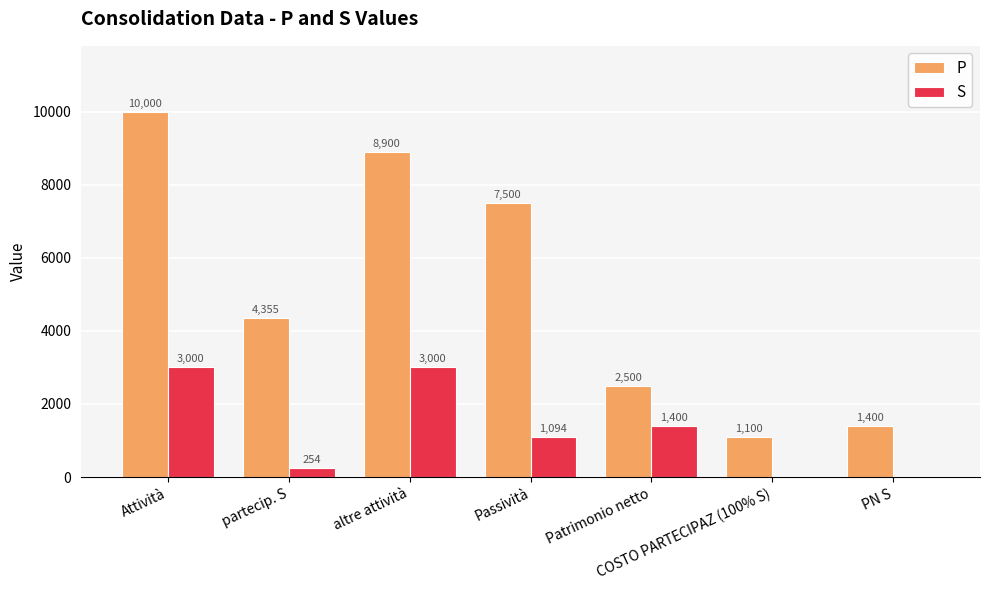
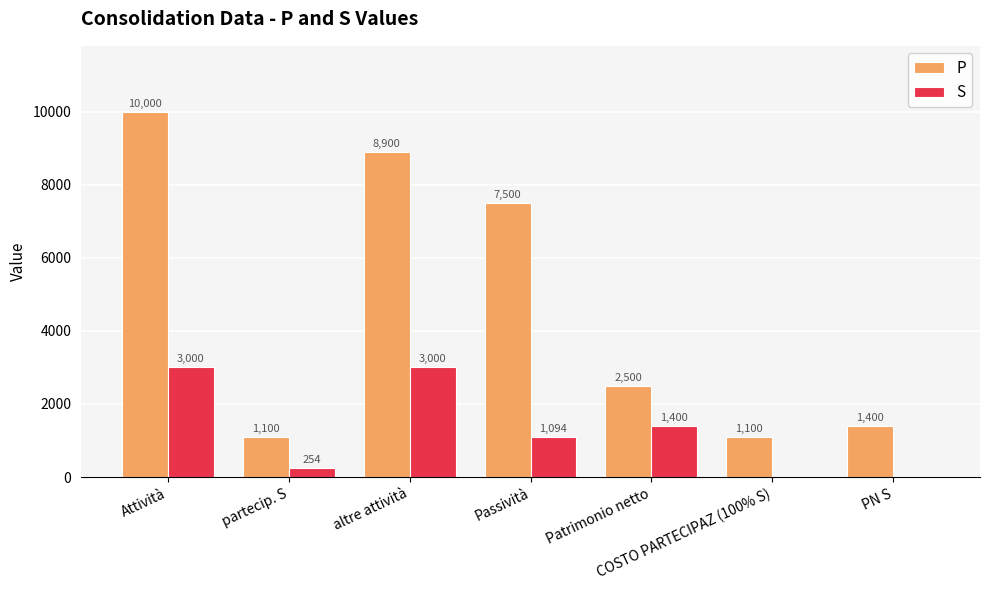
P, partecip. S: 4,355 -> 1,100
